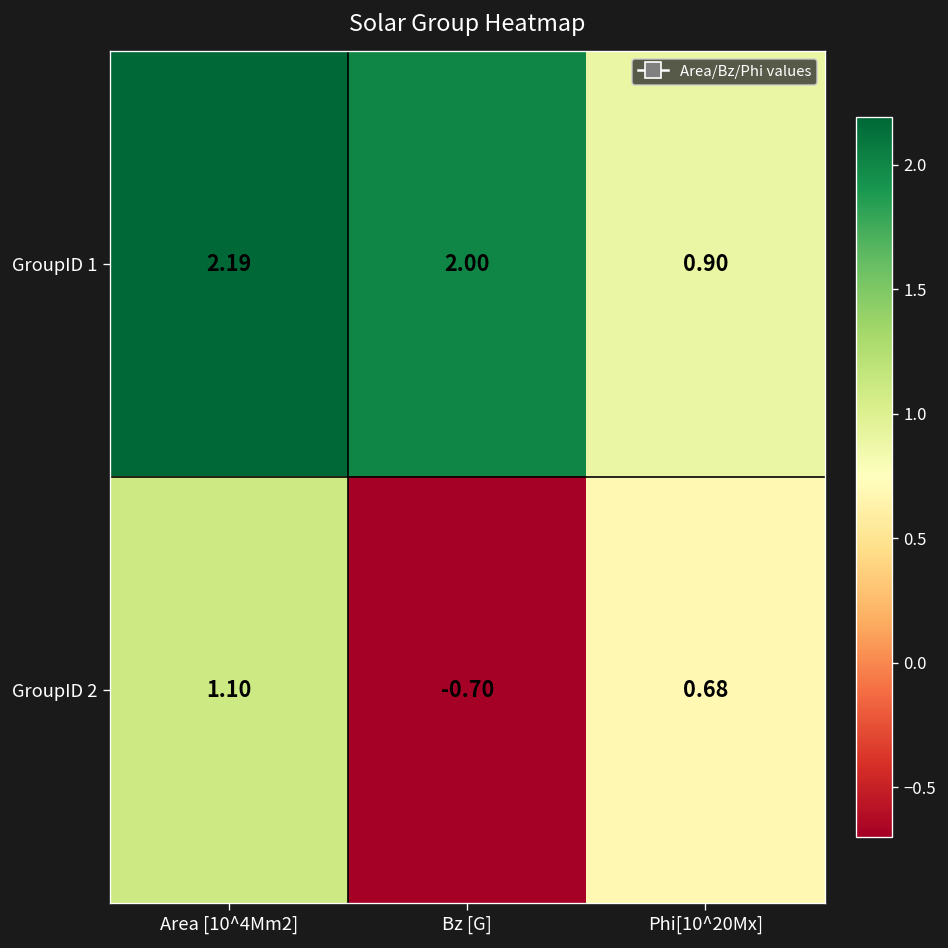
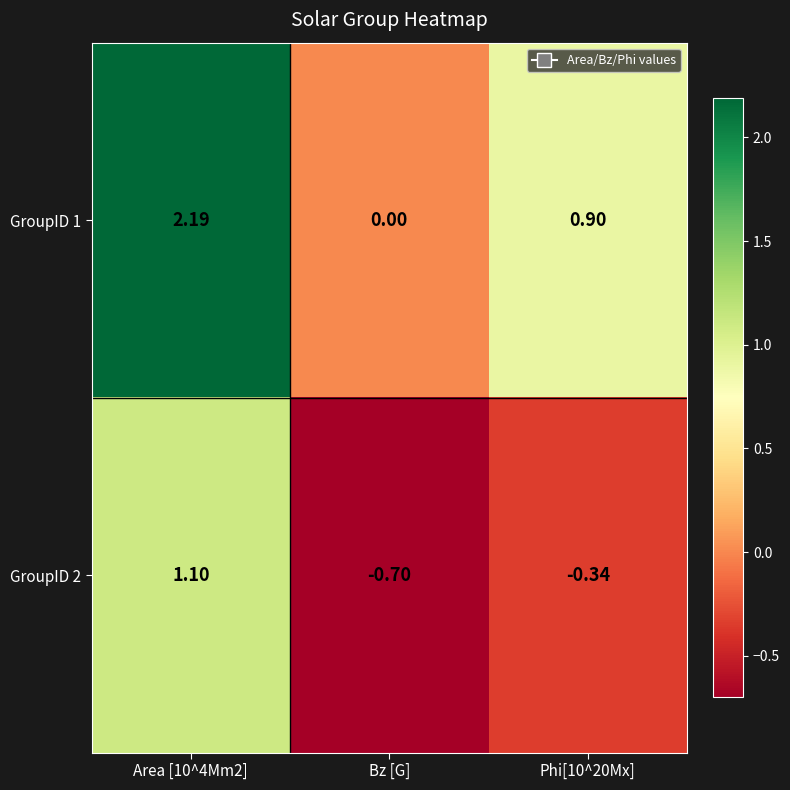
GroupID 1, Bz [G]: 2.00 -> 0.00
GroupID 2, Phi[10^20Mx]: 0.68 -> -0.34
